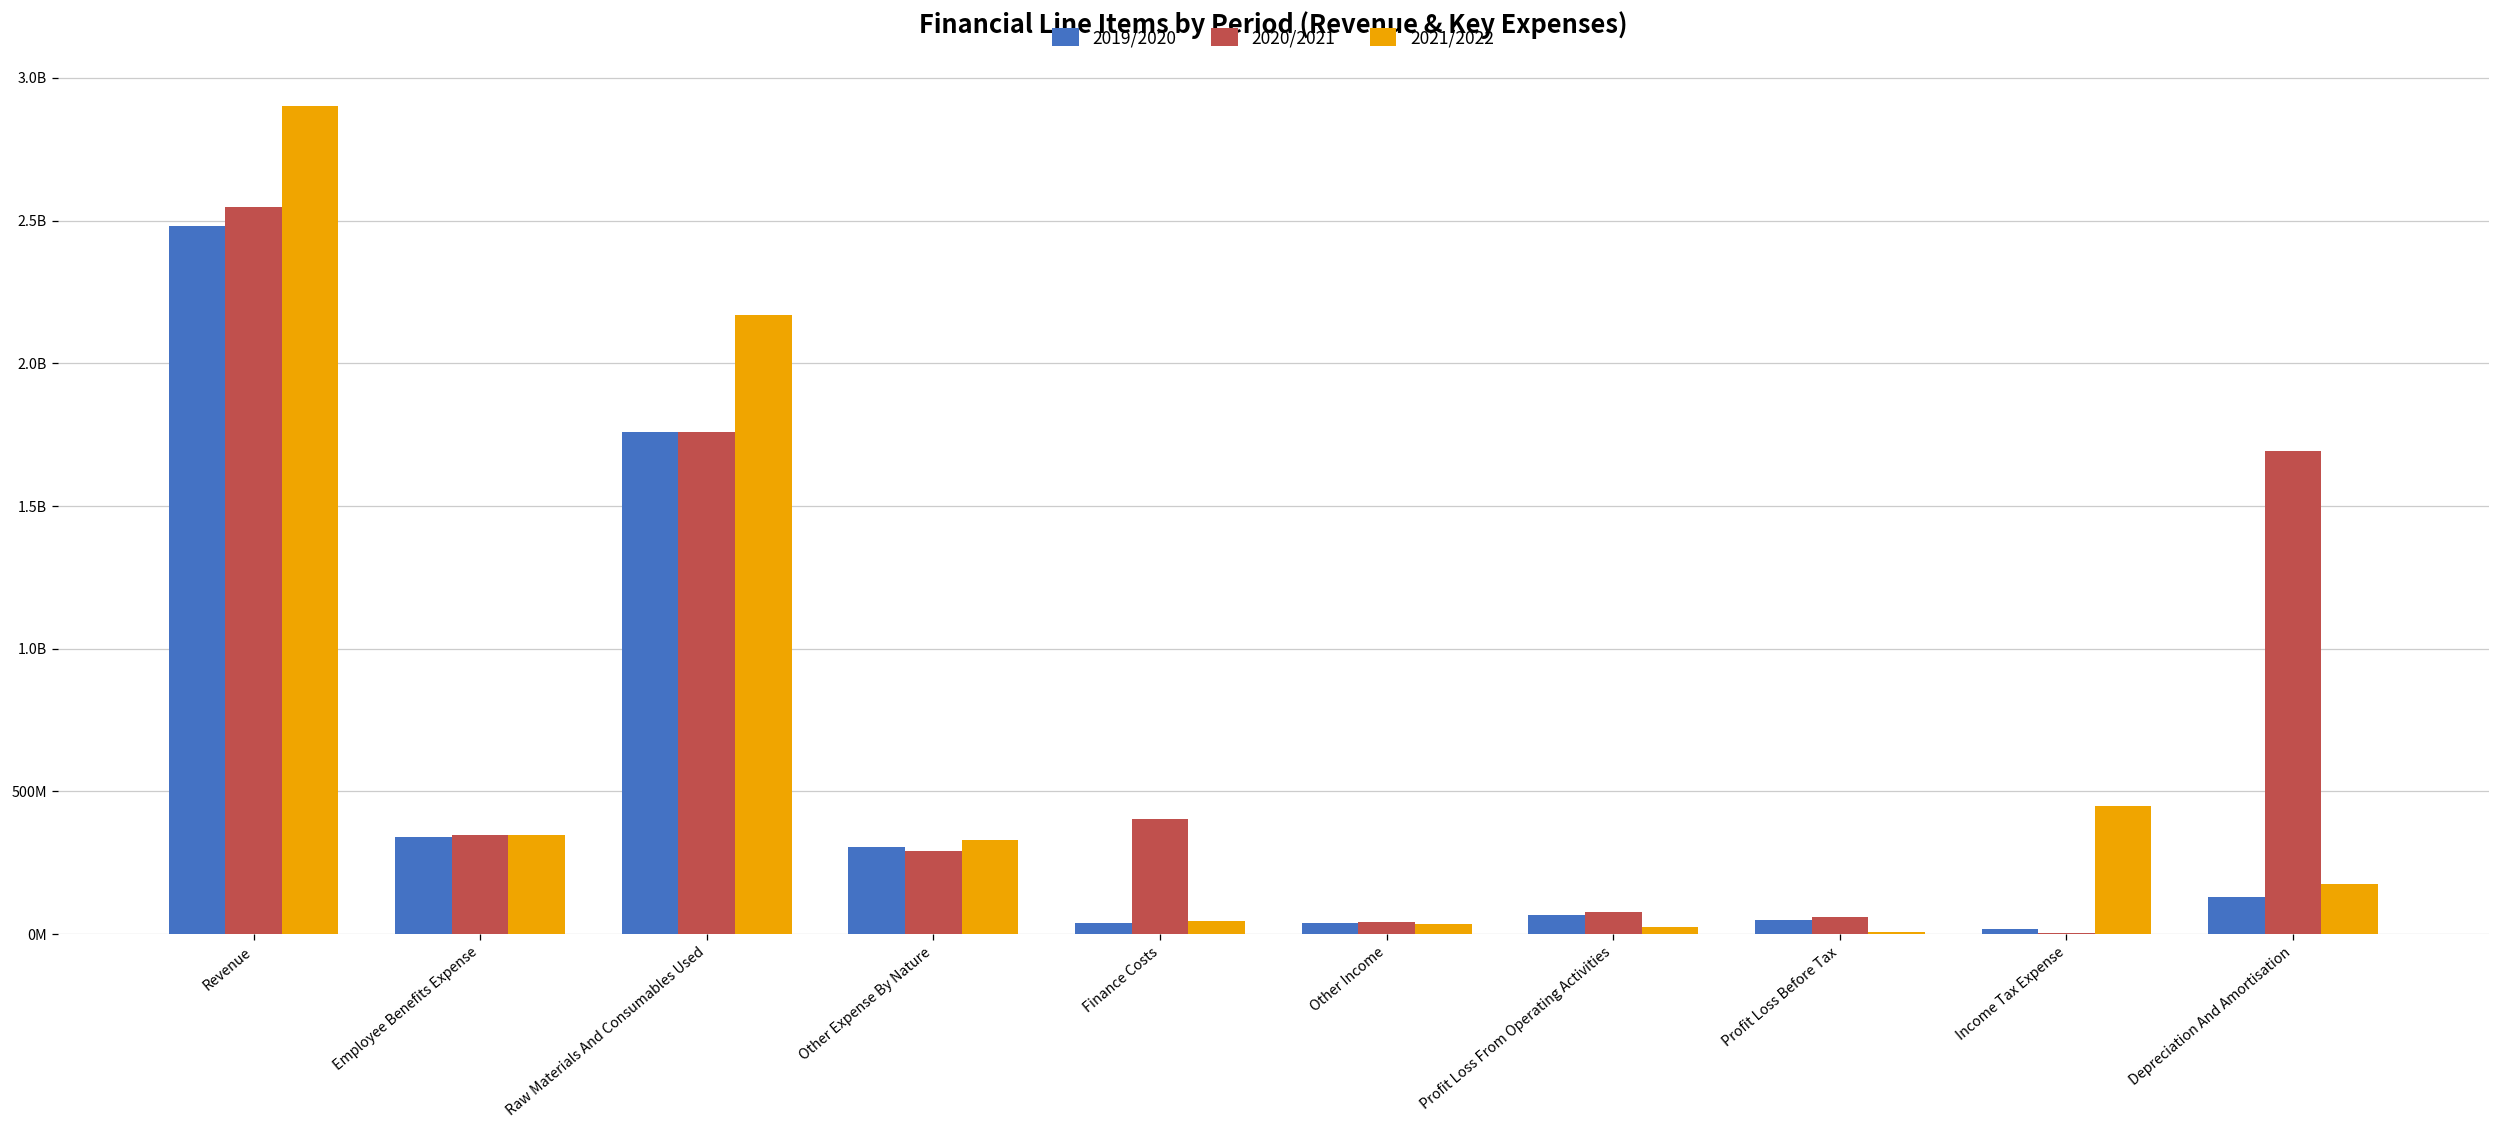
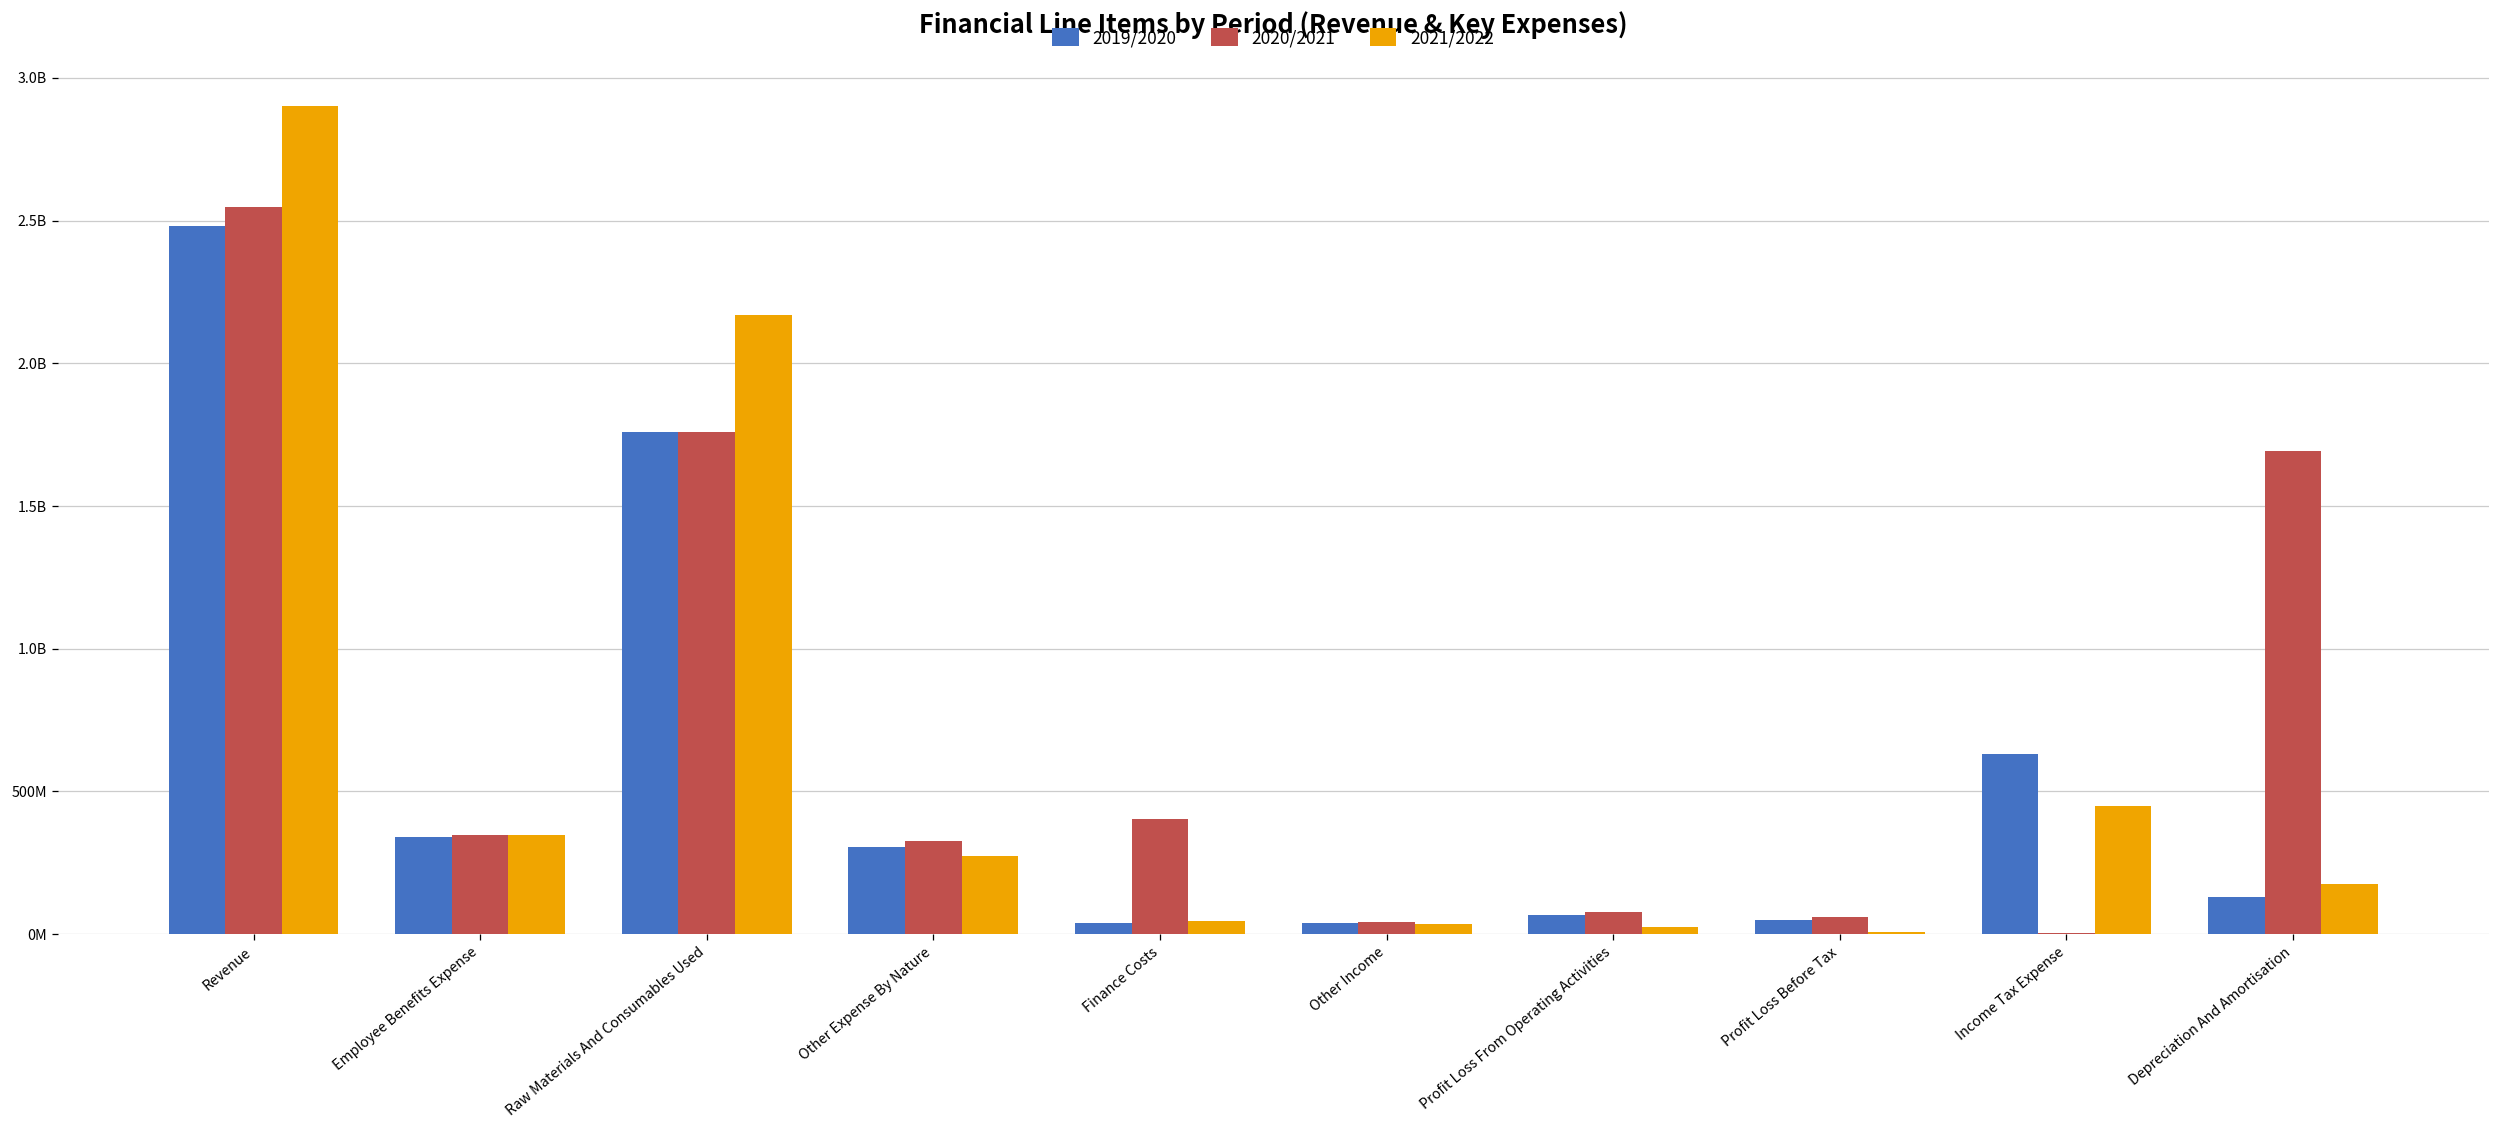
2020/2021, Other Expense By Nature: 290000000 -> 330000000
2021/2022, Other Expense By Nature: 330000000 -> 270000000
2019/2020, Income Tax Expense: 20000000 -> 630000000
